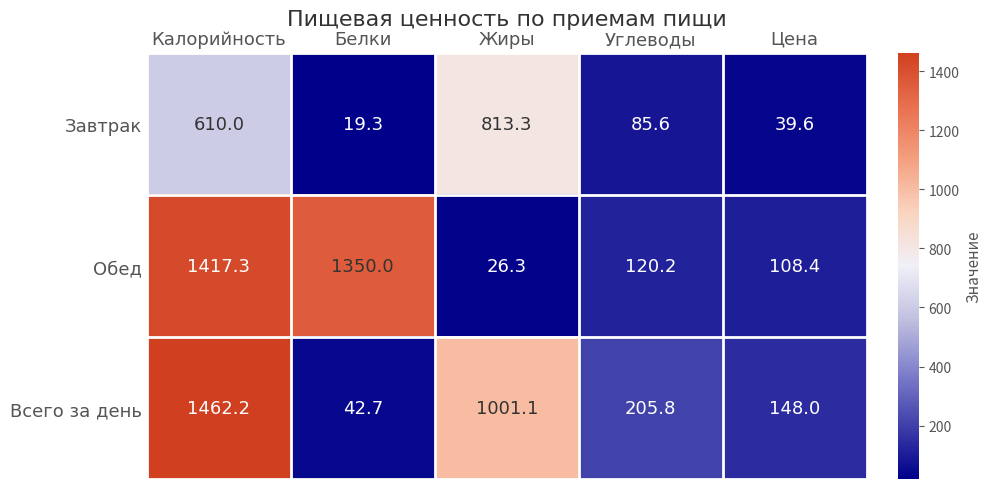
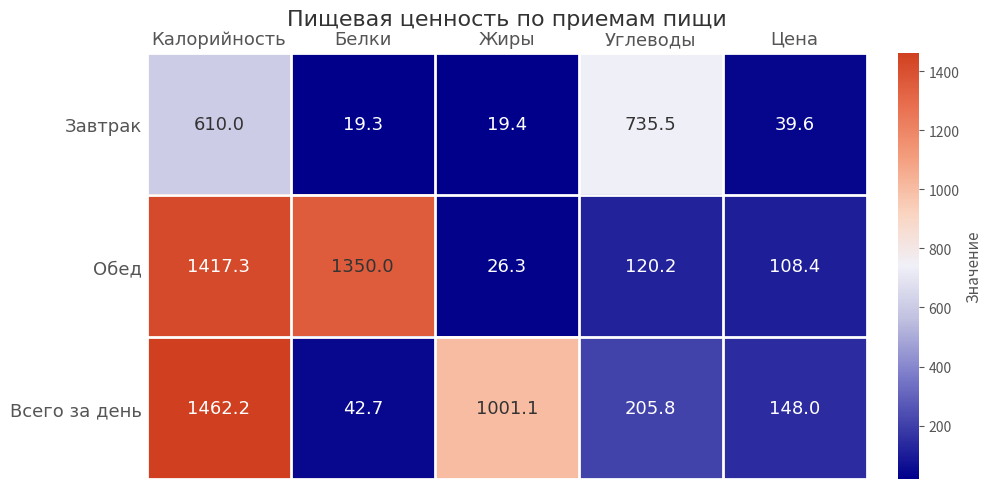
Завтрак, Жиры: 813.3 -> 19.4
Завтрак, Углеводы: 85.6 -> 735.5
